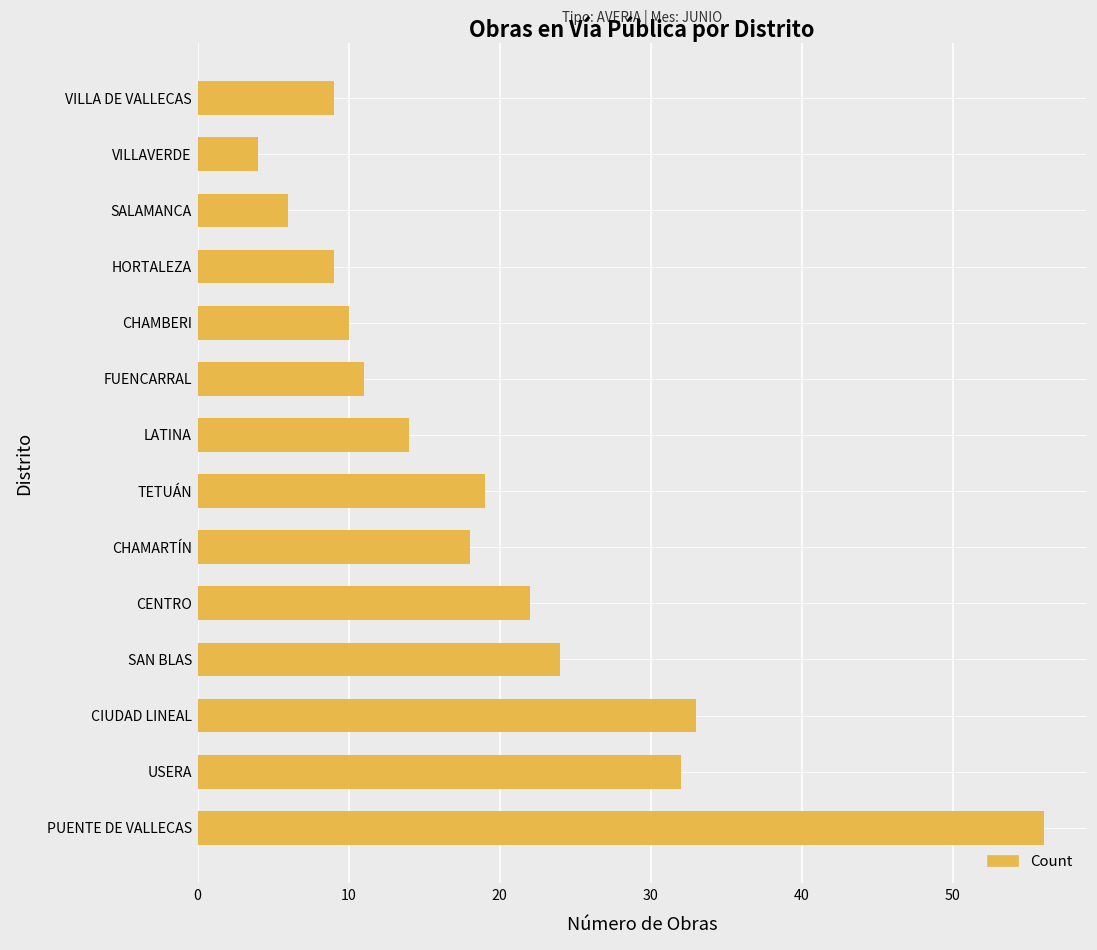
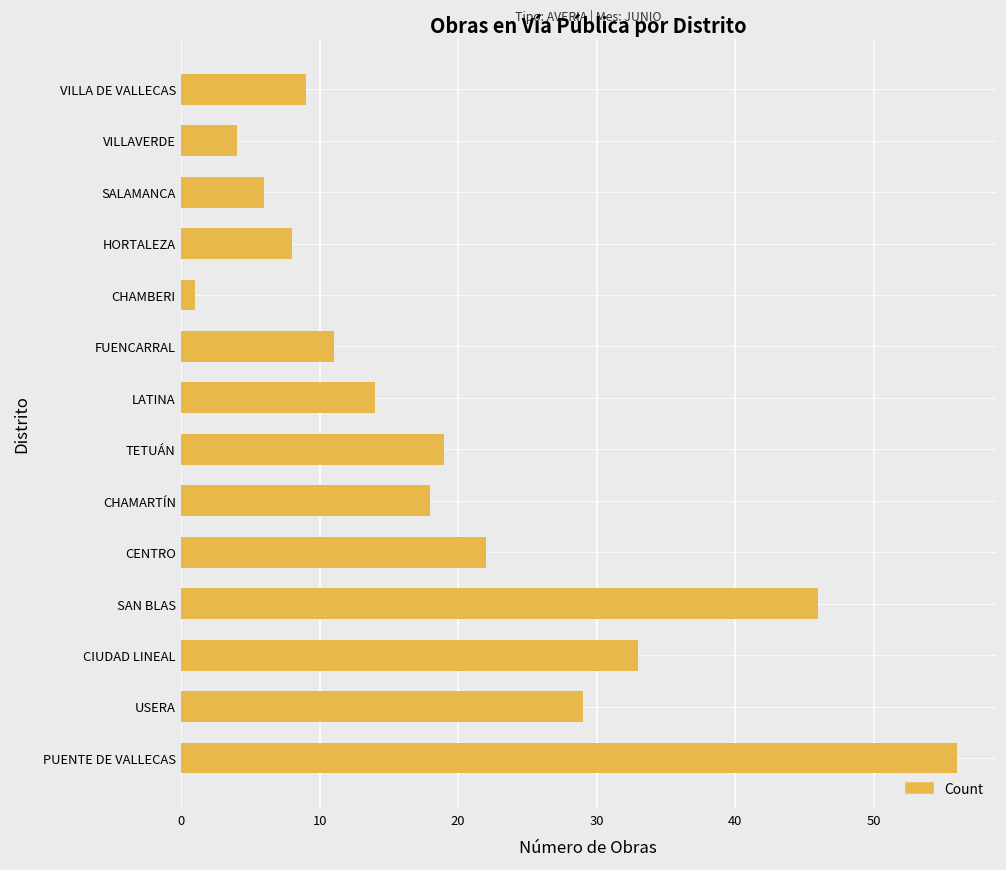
HORTALEZA: 9 -> 8
CHAMBERI: 10 -> 1
SAN BLAS: 24 -> 46
USERA: 32 -> 29
